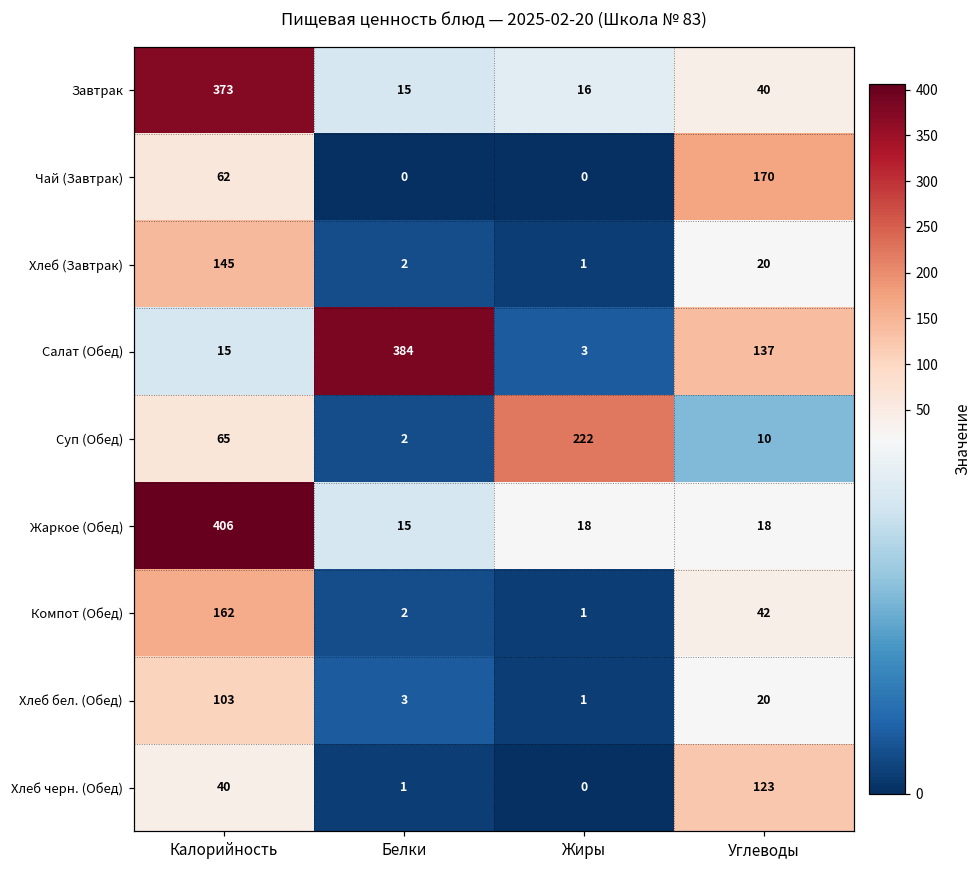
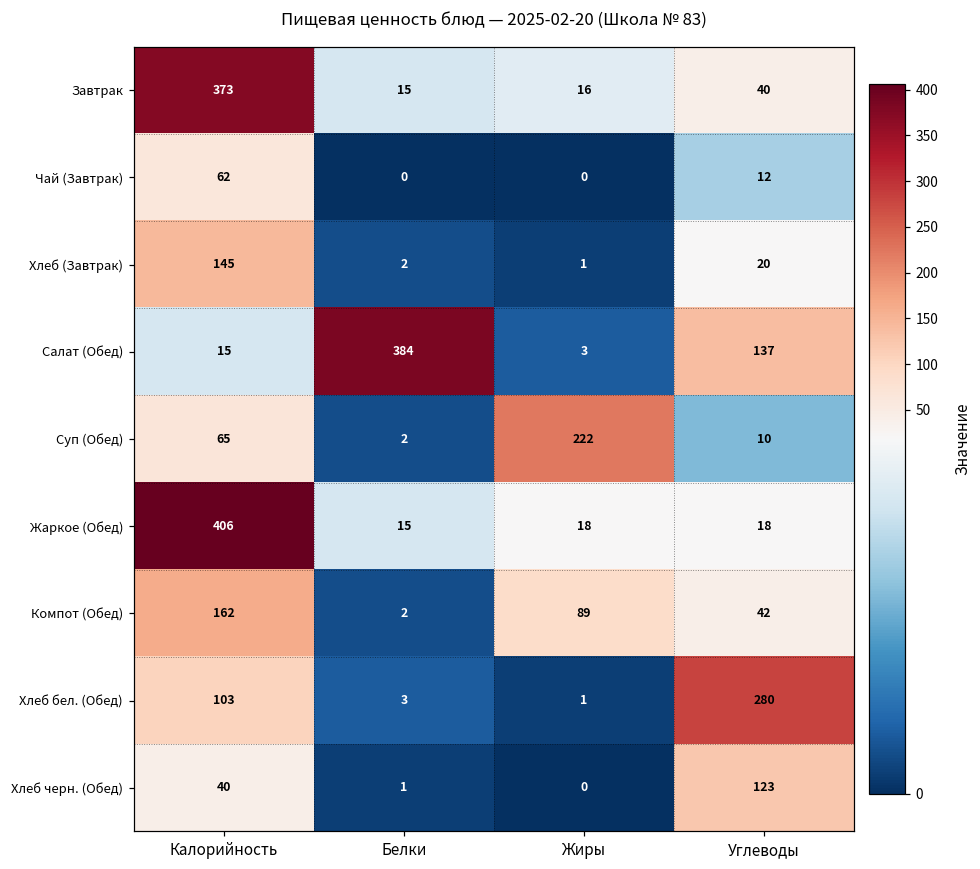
Чай (Завтрак), Углеводы: 170 -> 12
Компот (Обед), Жиры: 1 -> 89
Хлеб бел. (Обед), Углеводы: 20 -> 280
